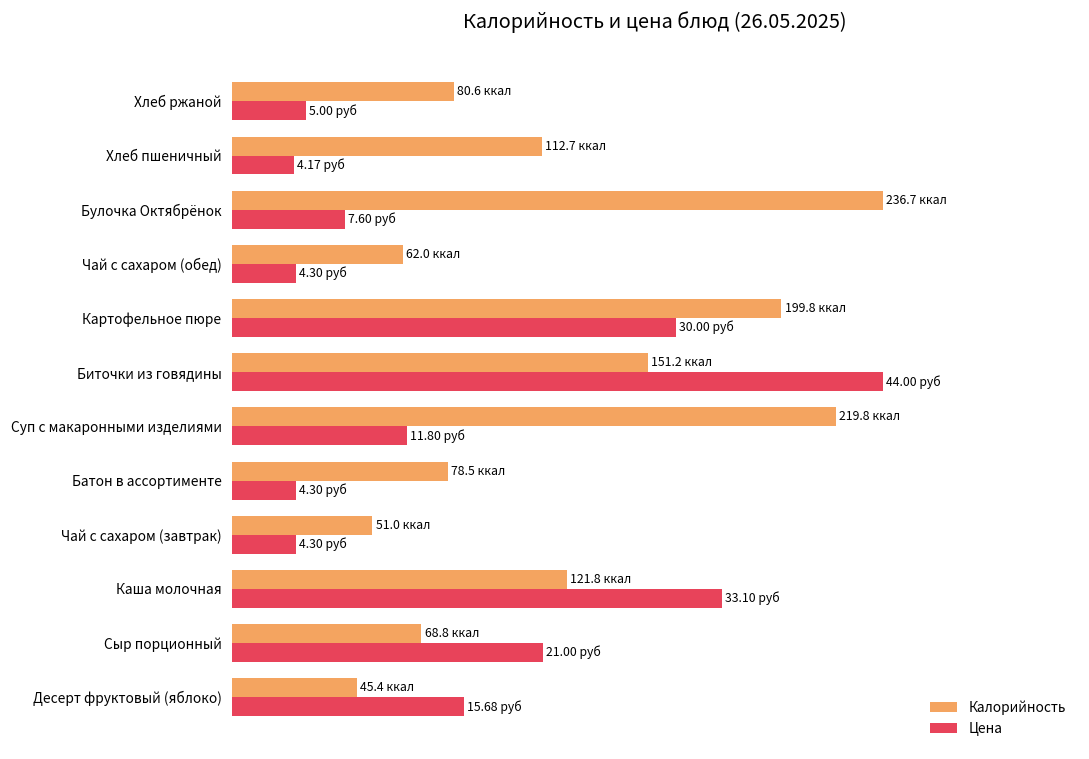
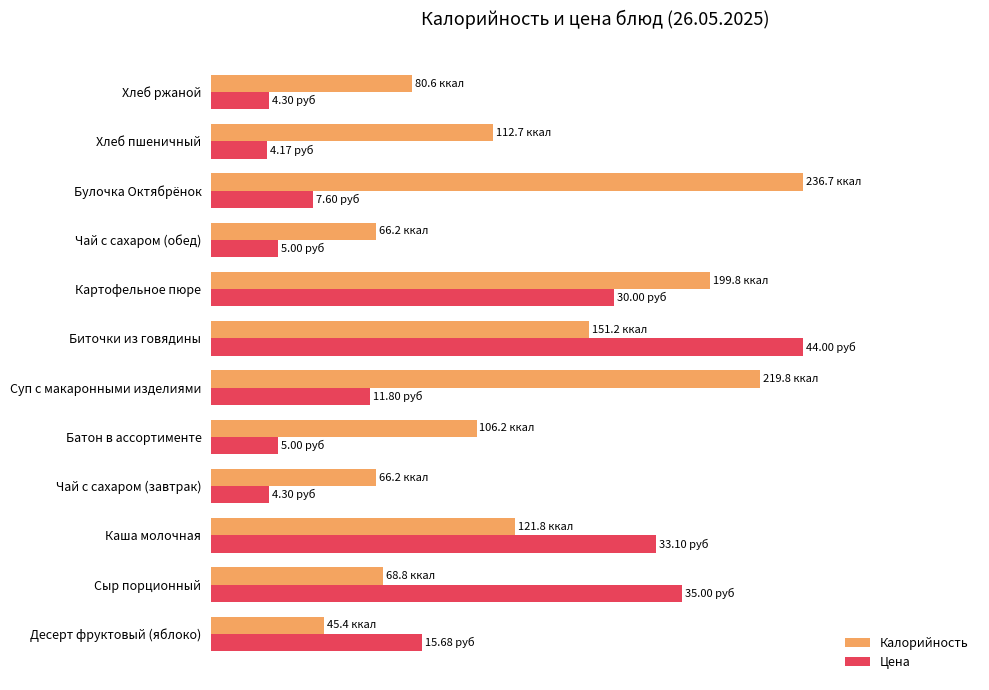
Цена, Хлеб ржаной: 5.00 -> 4.30
Калорийность, Чай с сахаром (обед): 62.0 -> 66.2
Цена, Чай с сахаром (обед): 4.30 -> 5.00
Калорийность, Батон в ассортименте: 78.5 -> 106.2
Цена, Батон в ассортименте: 4.30 -> 5.00
Калорийность, Чай с сахаром (завтрак): 51.0 -> 66.2
Цена, Сыр порционный: 21.00 -> 35.00
